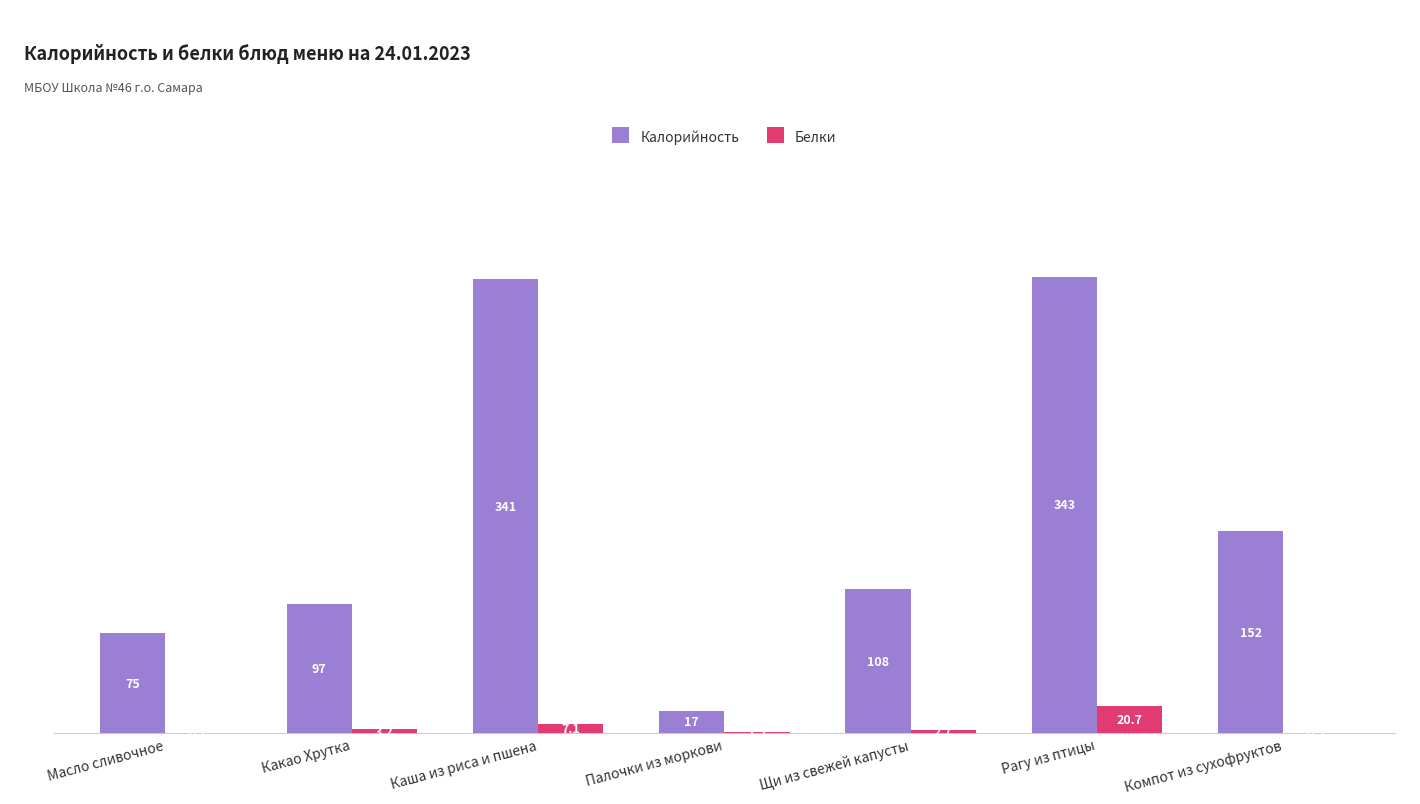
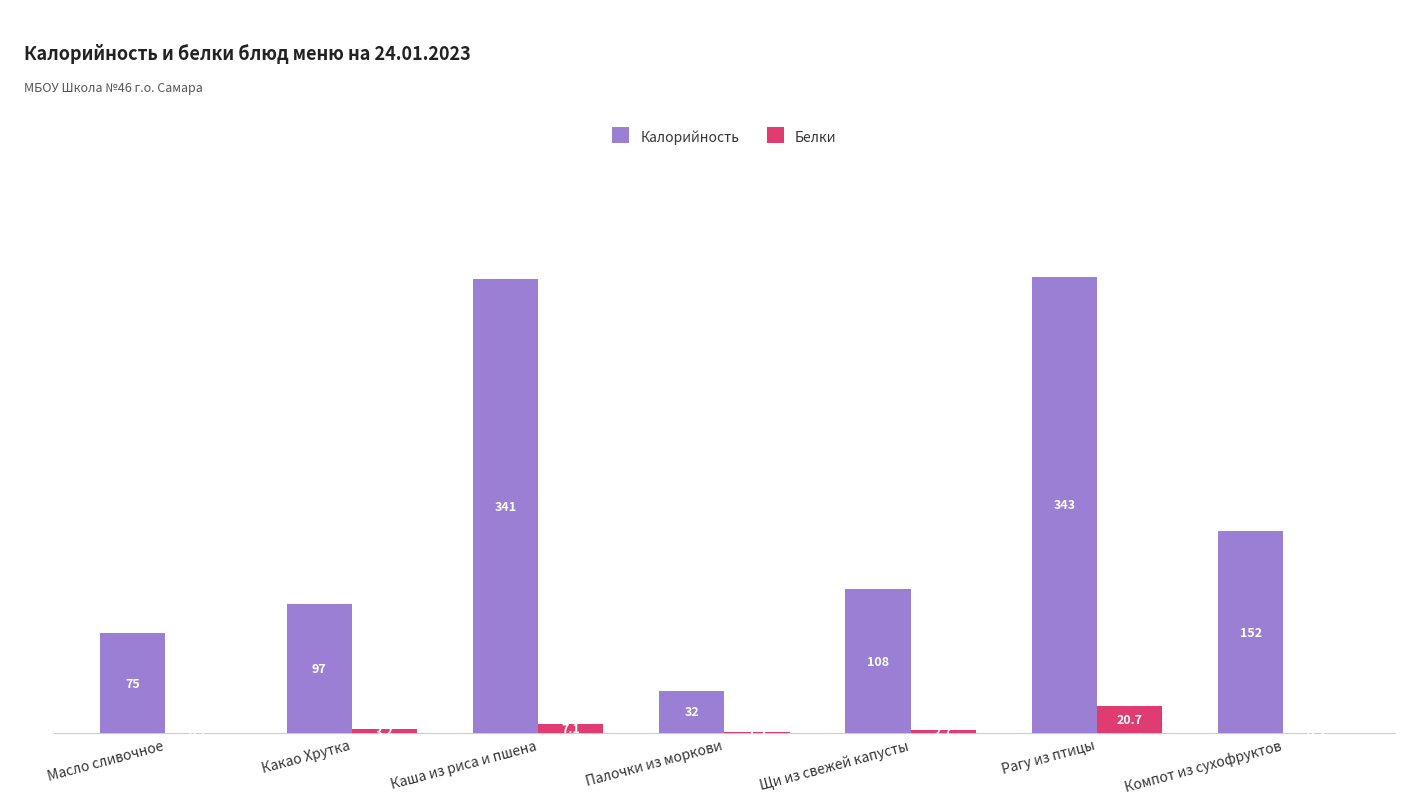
Калорийность, Палочки из моркови: 17 -> 32
